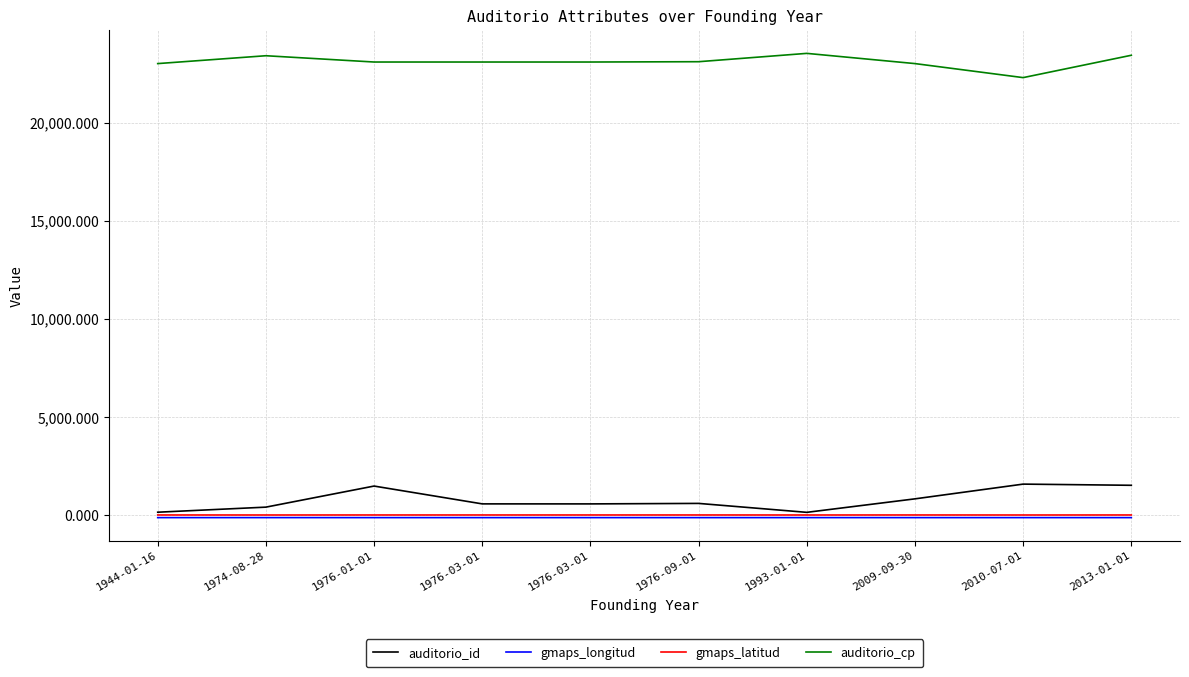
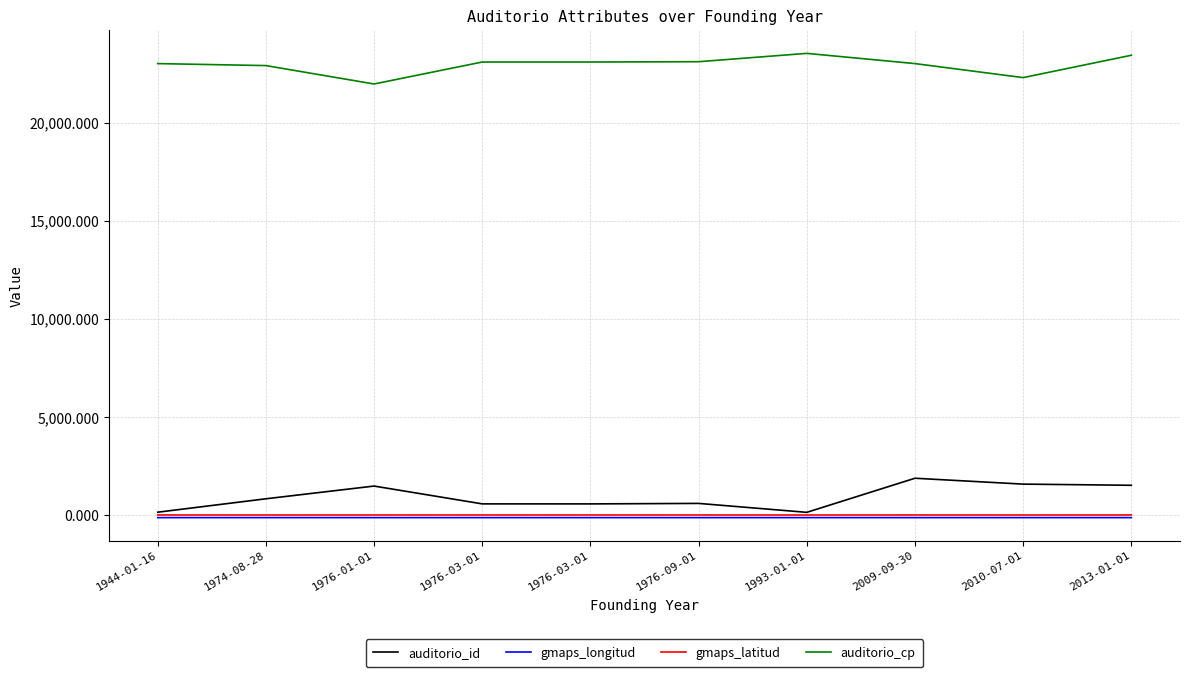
auditorio_id, 1974-08-28: 400 -> 800
auditorio_cp, 1974-08-28: 23,400 -> 22,900
auditorio_cp, 1976-01-01: 23,100 -> 22,000
auditorio_id, 2009-09-30: 800 -> 1,900
